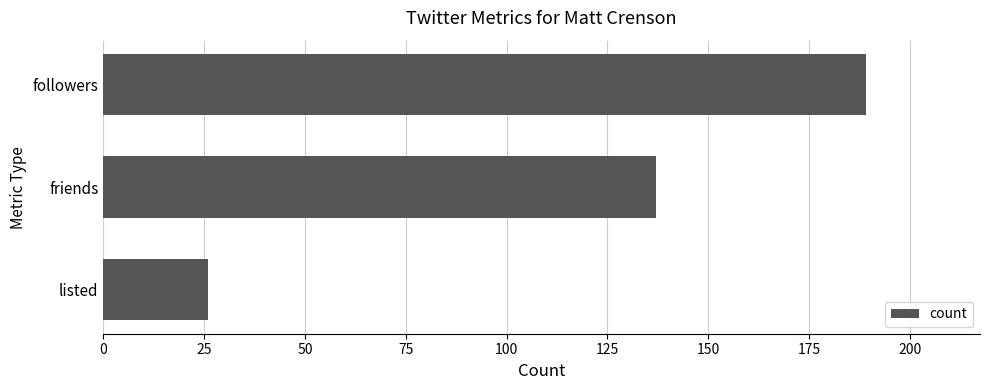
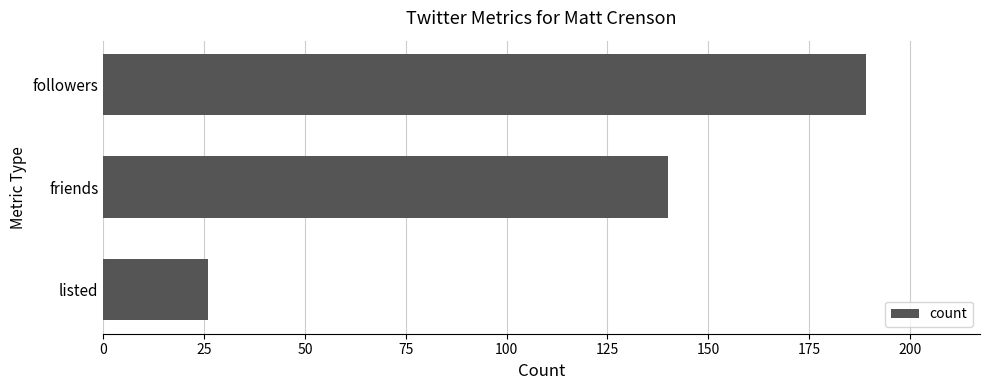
friends: 137 -> 140
